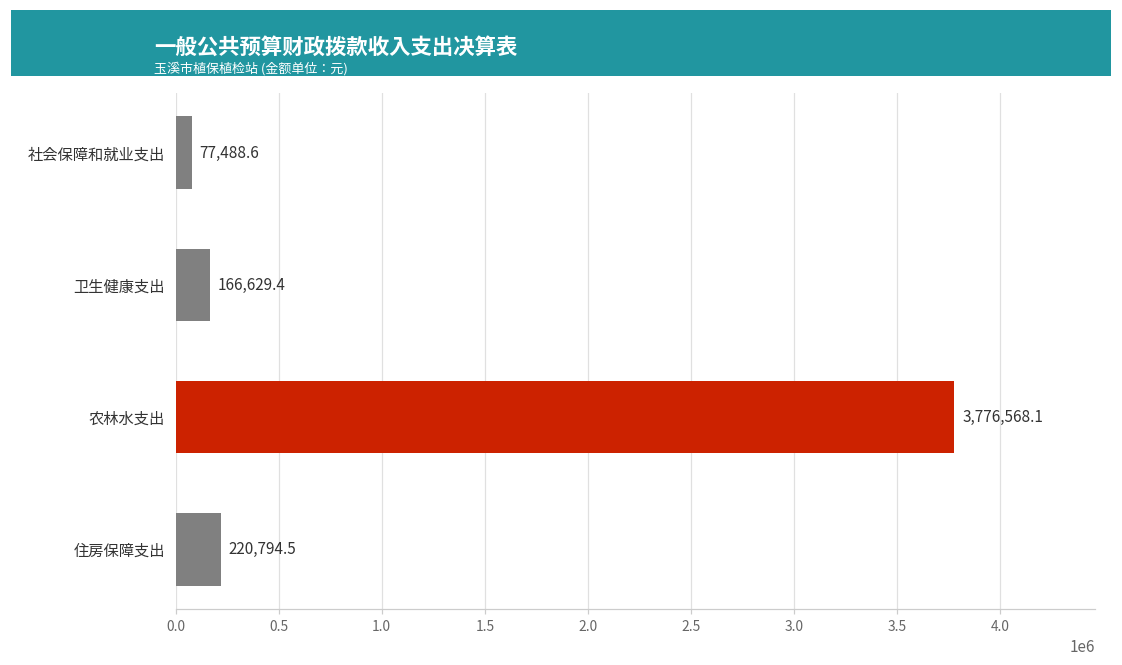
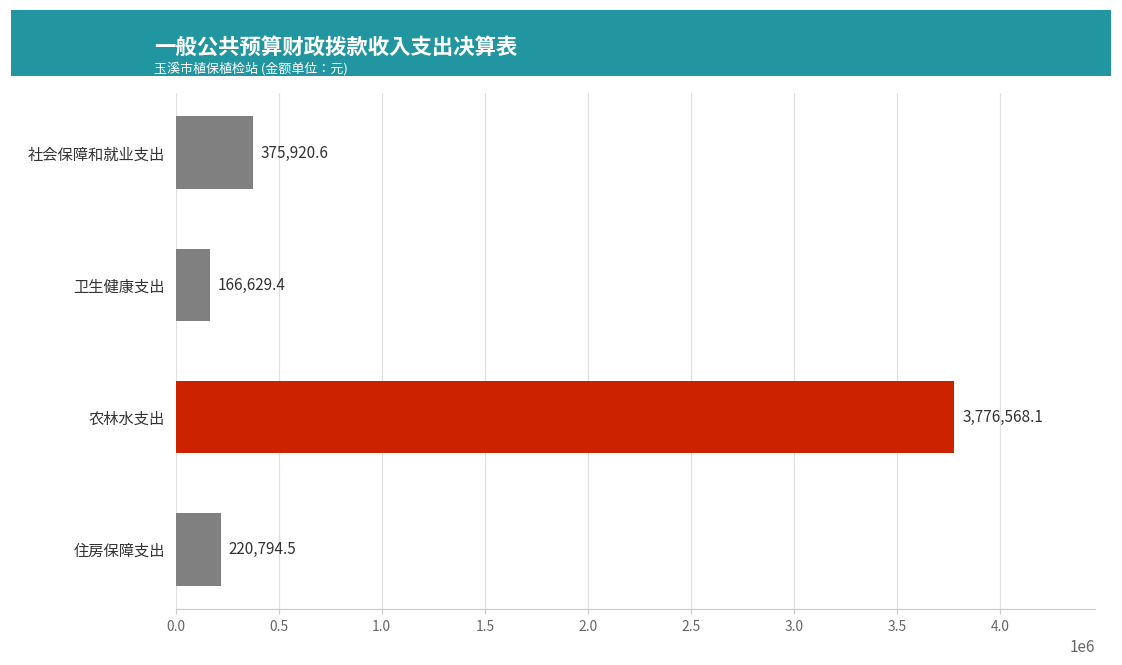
社会保障和就业支出: 77,488.6 -> 375,920.6
